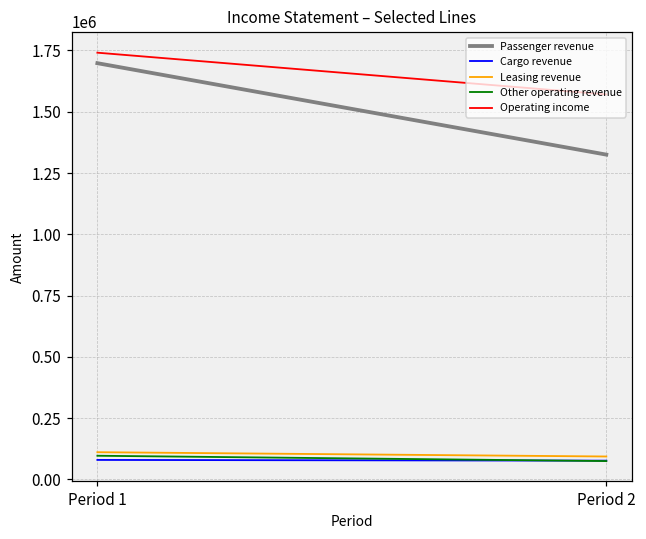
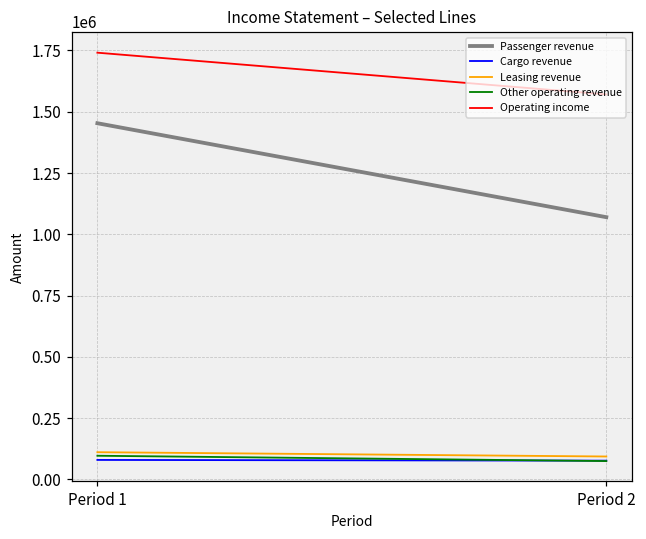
Passenger revenue, Period 1: 1700000 -> 1450000
Passenger revenue, Period 2: 1330000 -> 1070000
